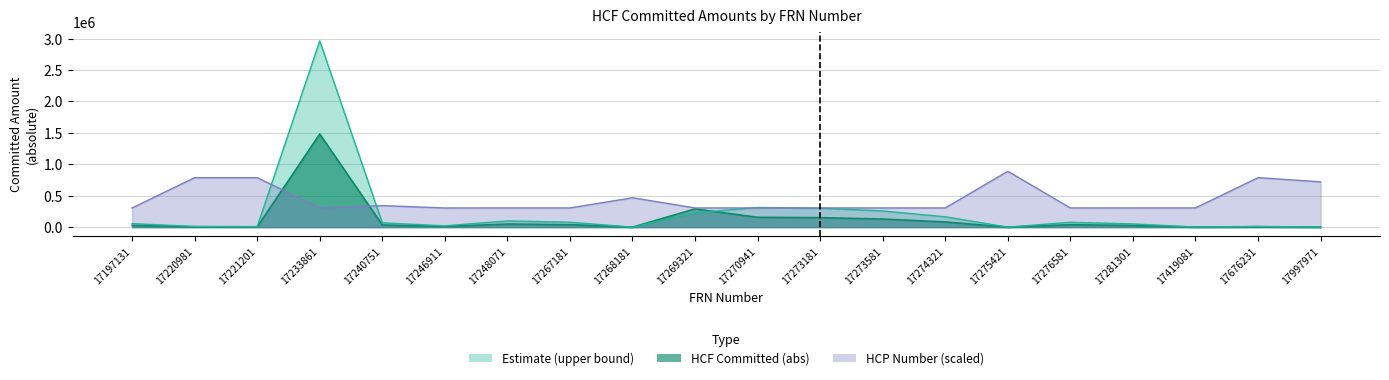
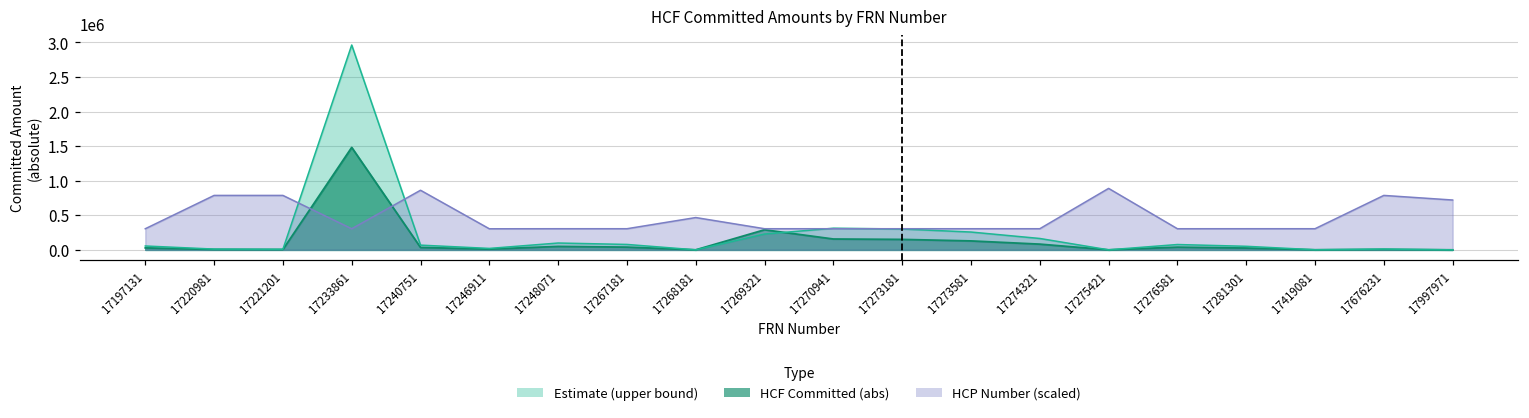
HCP Number (scaled), 17240751: 300000 -> 900000
